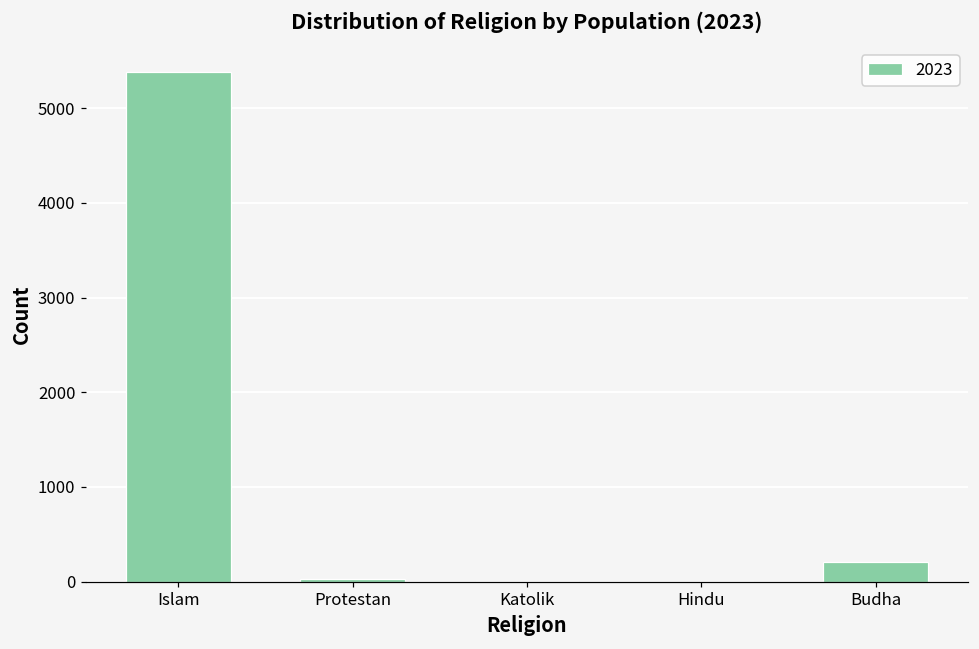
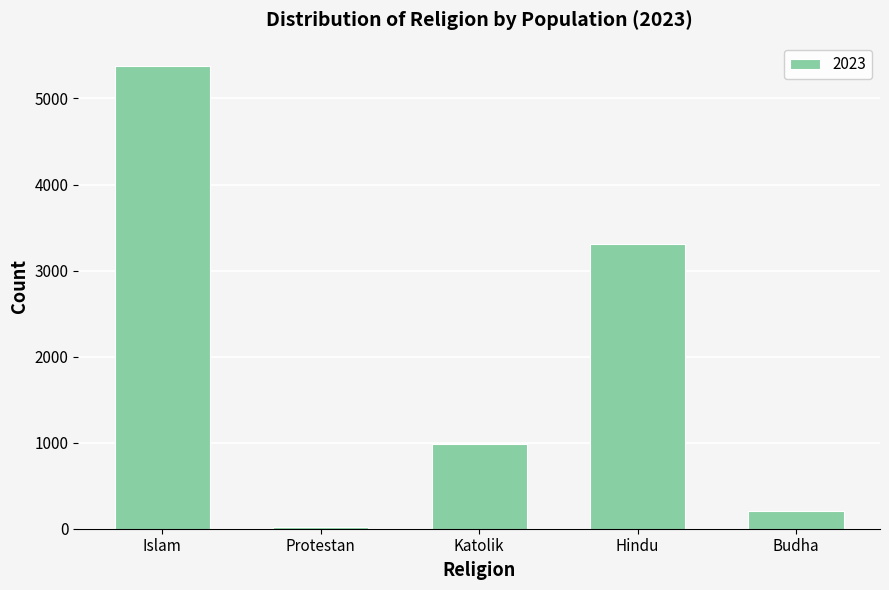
Katolik: 0 -> 1000
Hindu: 0 -> 3300
